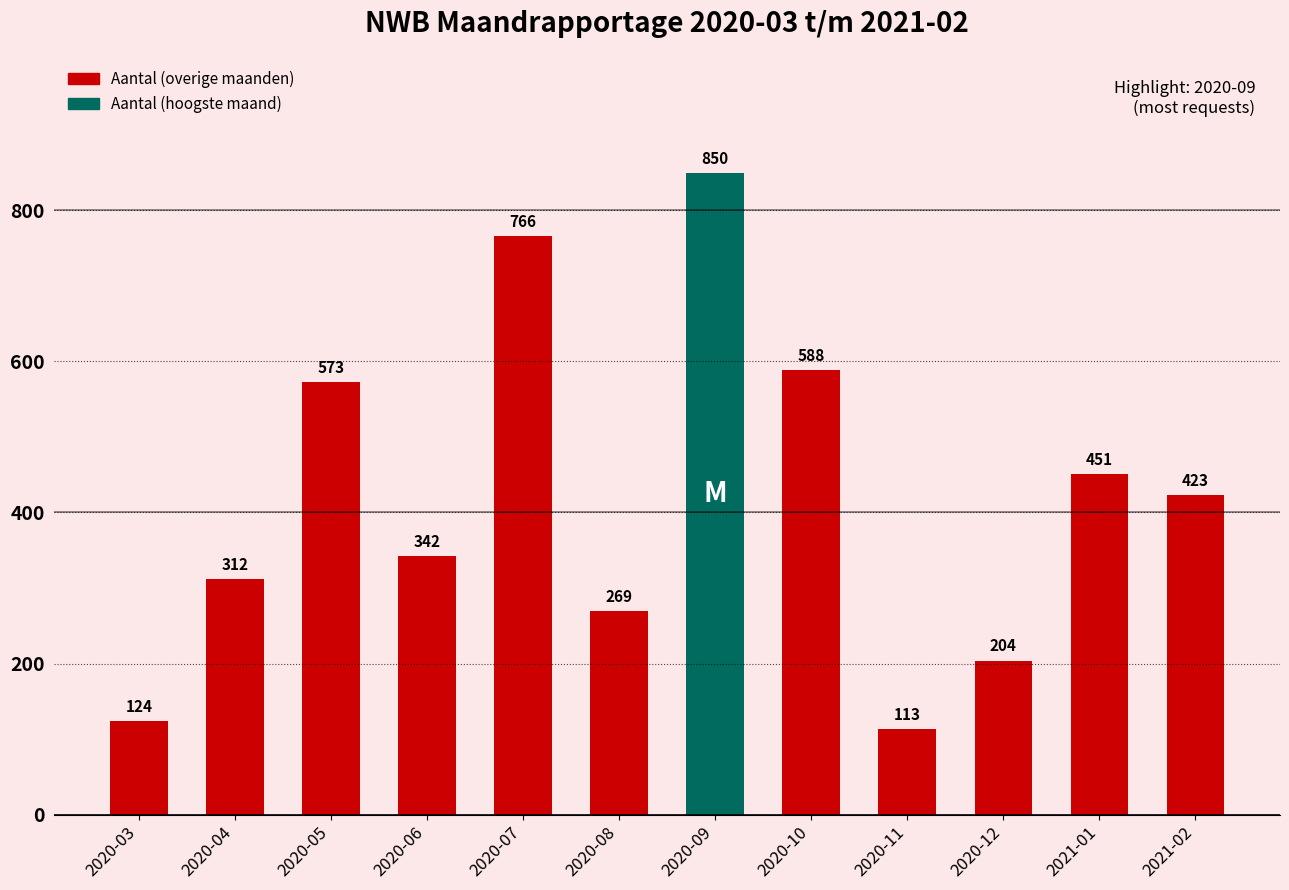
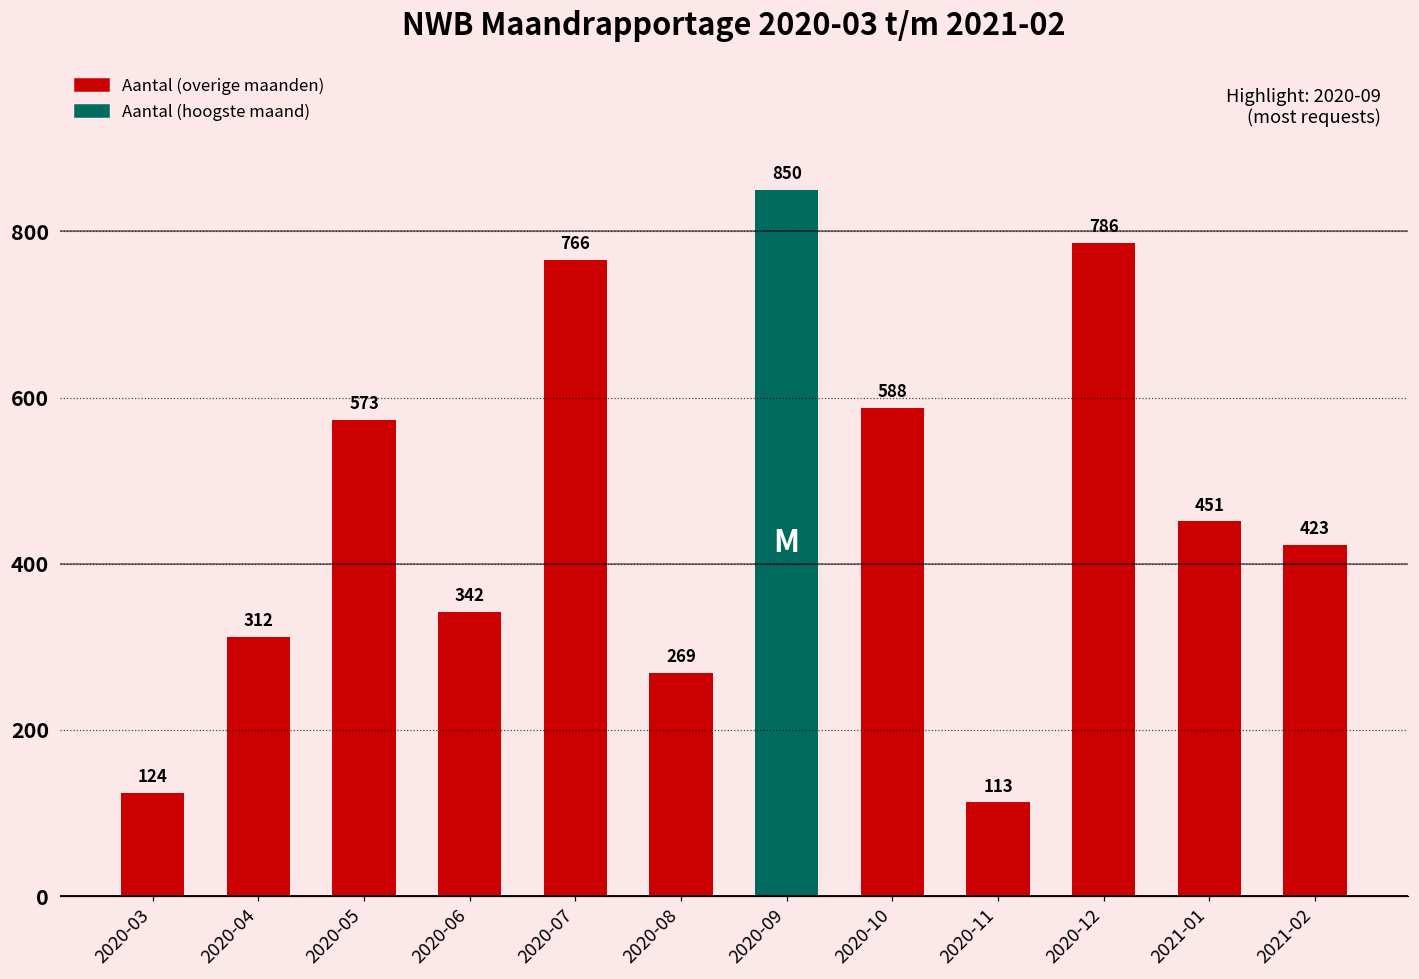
2020-12: 204 -> 786
